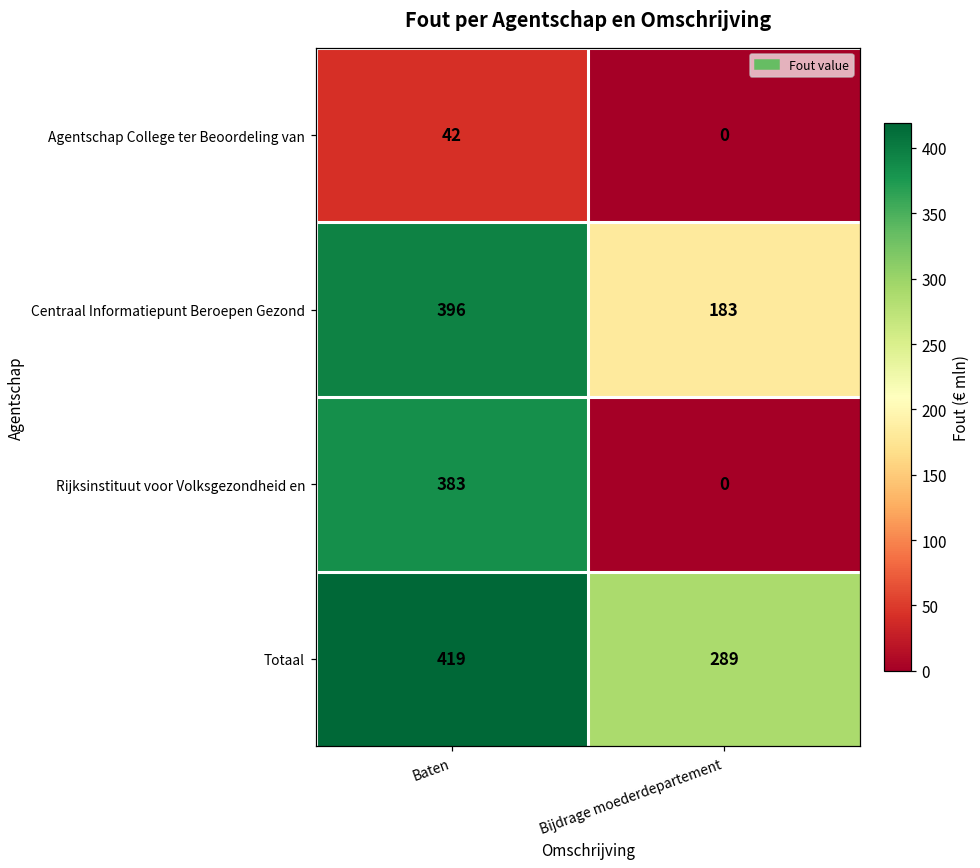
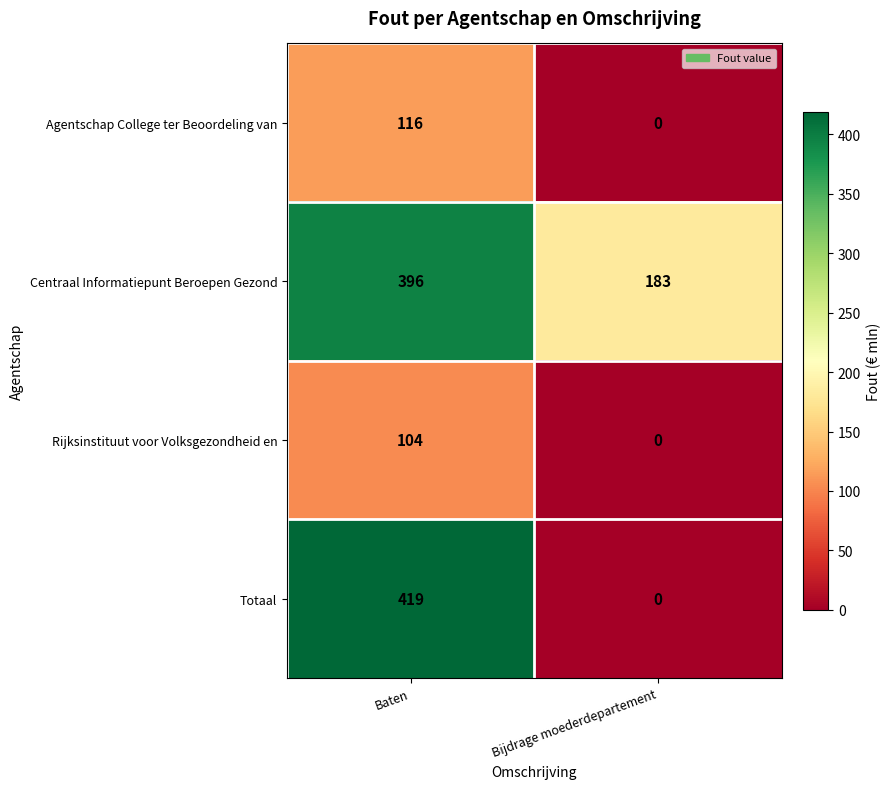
Agentschap College ter Beoordeling van, Baten: 42 -> 116
Rijksinstituut voor Volksgezondheid en, Baten: 383 -> 104
Totaal, Bijdrage moederdepartement: 289 -> 0
